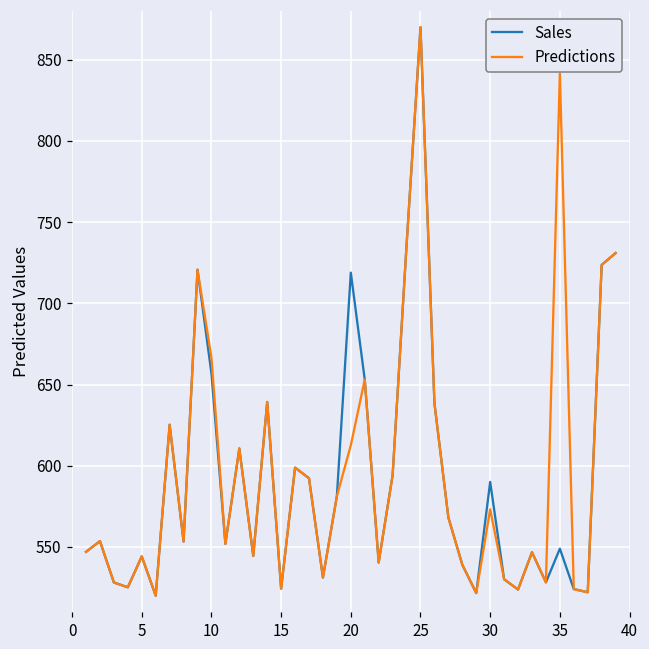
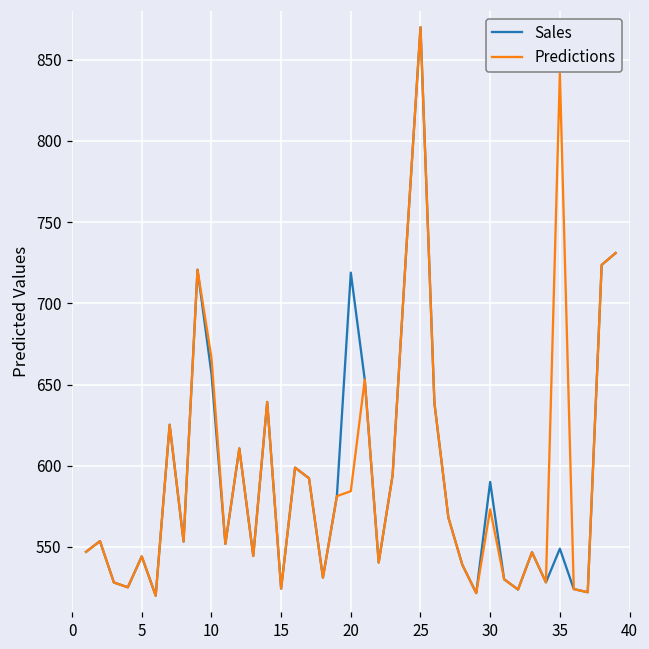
Predictions, 20: 613 -> 584
